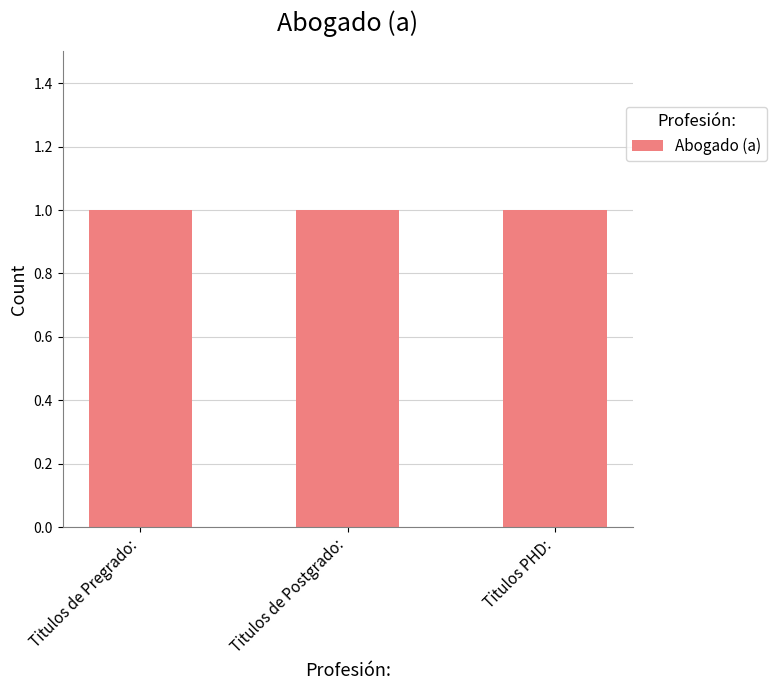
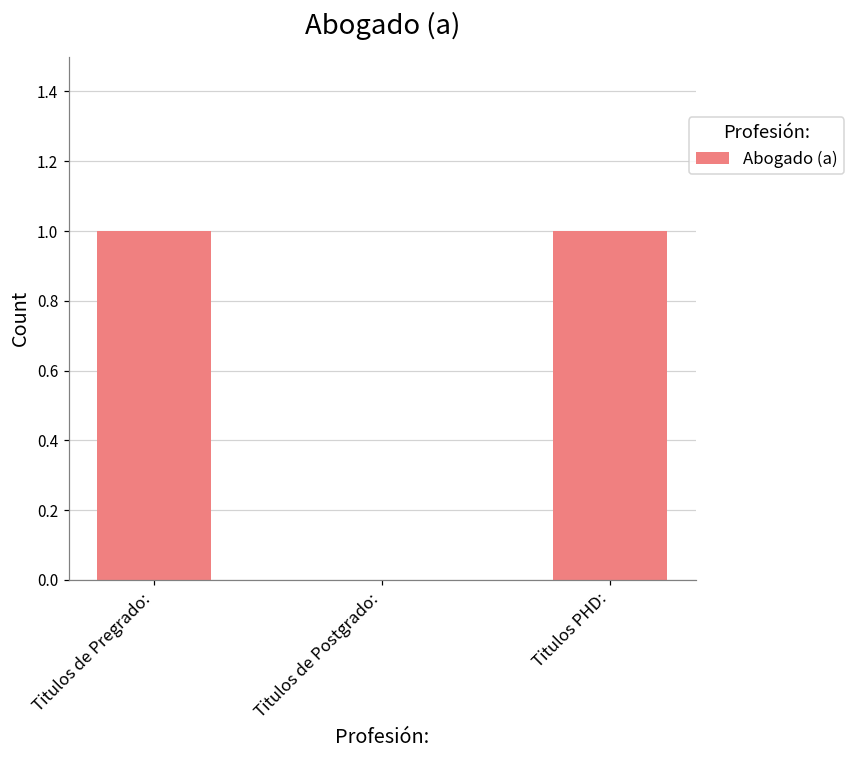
Titulos de Postgrado:: 1 -> 0
